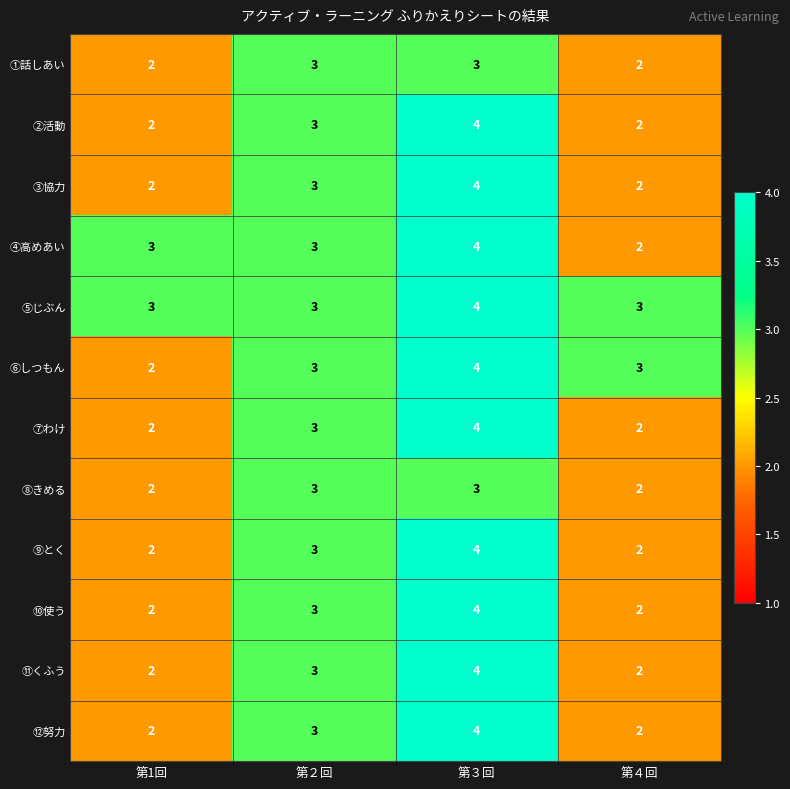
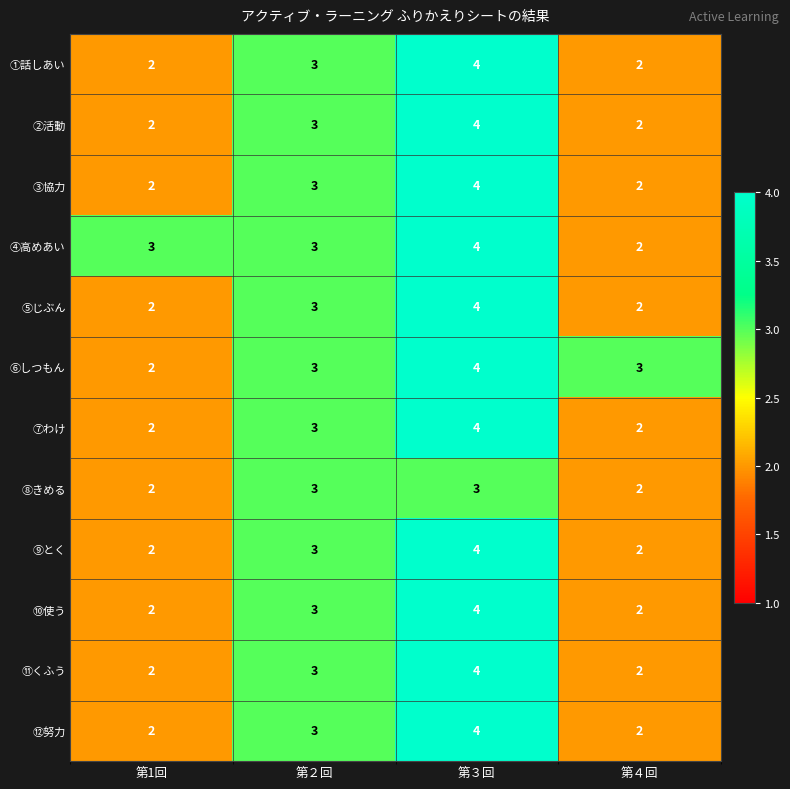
①話しあい, 第３回: 3 -> 4
⑤じぶん, 第1回: 3 -> 2
⑤じぶん, 第４回: 3 -> 2
